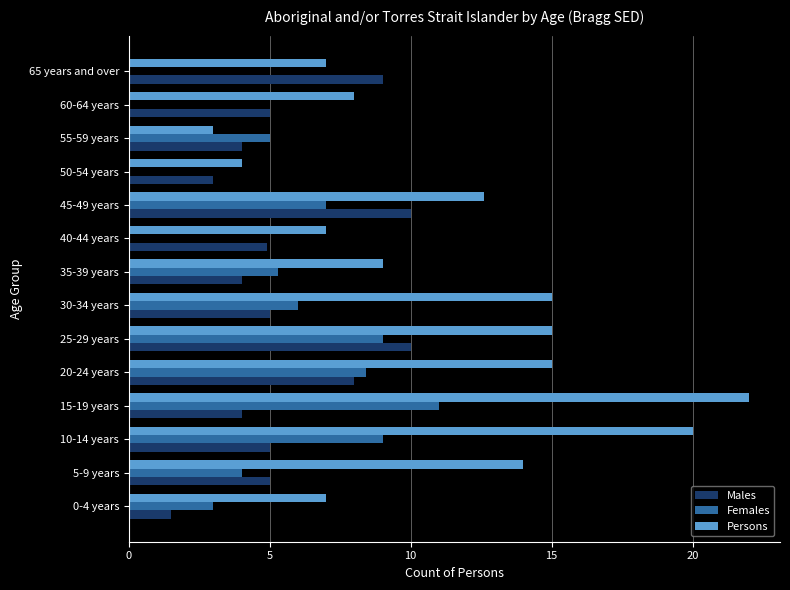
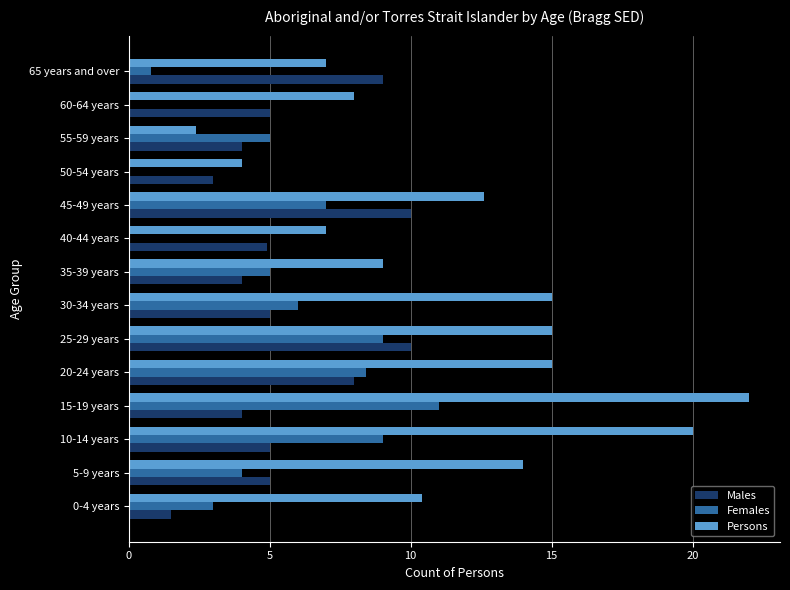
Females, 65 years and over: 0.0 -> 0.8
Persons, 55-59 years: 3.0 -> 2.4
Females, 35-39 years: 5.3 -> 5.0
Persons, 0-4 years: 7.0 -> 10.4
